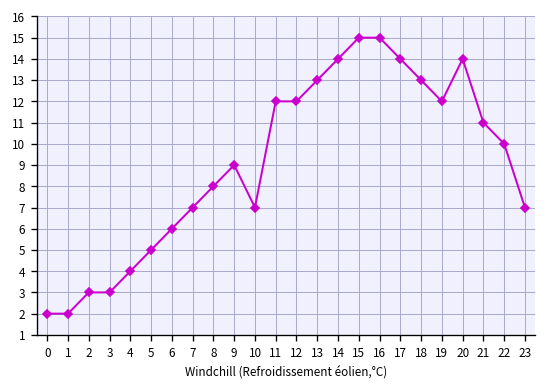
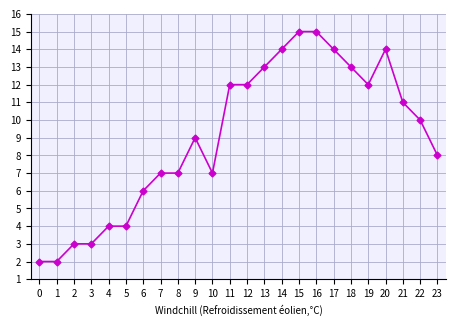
5: 5 -> 4
8: 8 -> 7
23: 7 -> 8
